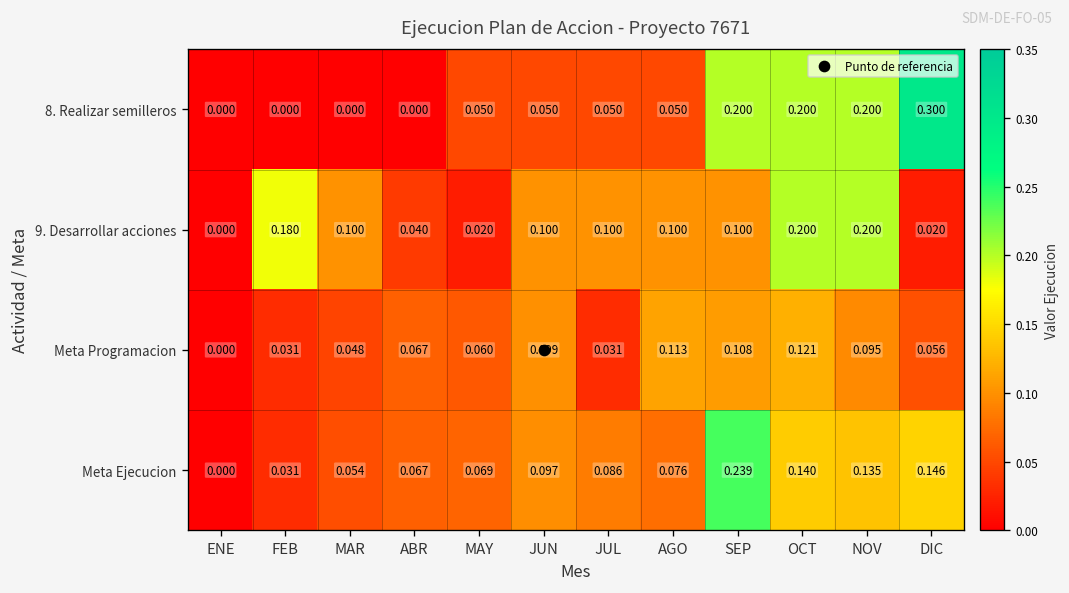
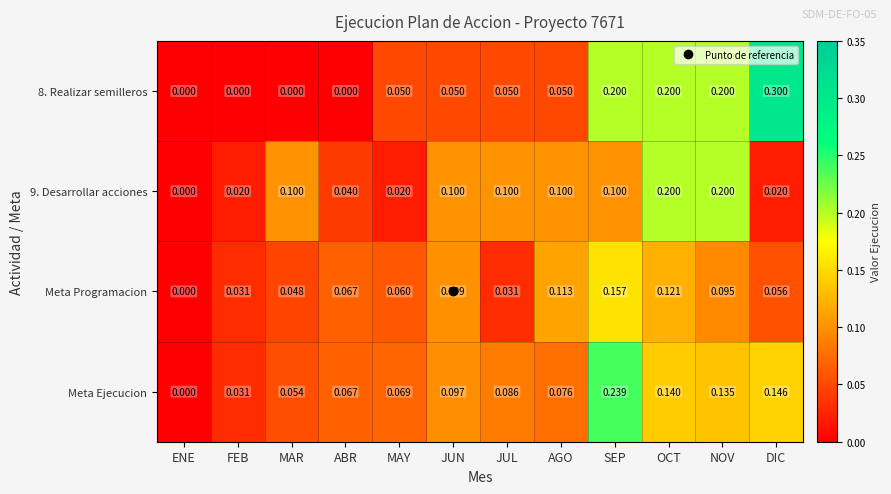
9. Desarrollar acciones, FEB: 0.180 -> 0.020
Meta Programacion, SEP: 0.108 -> 0.157
